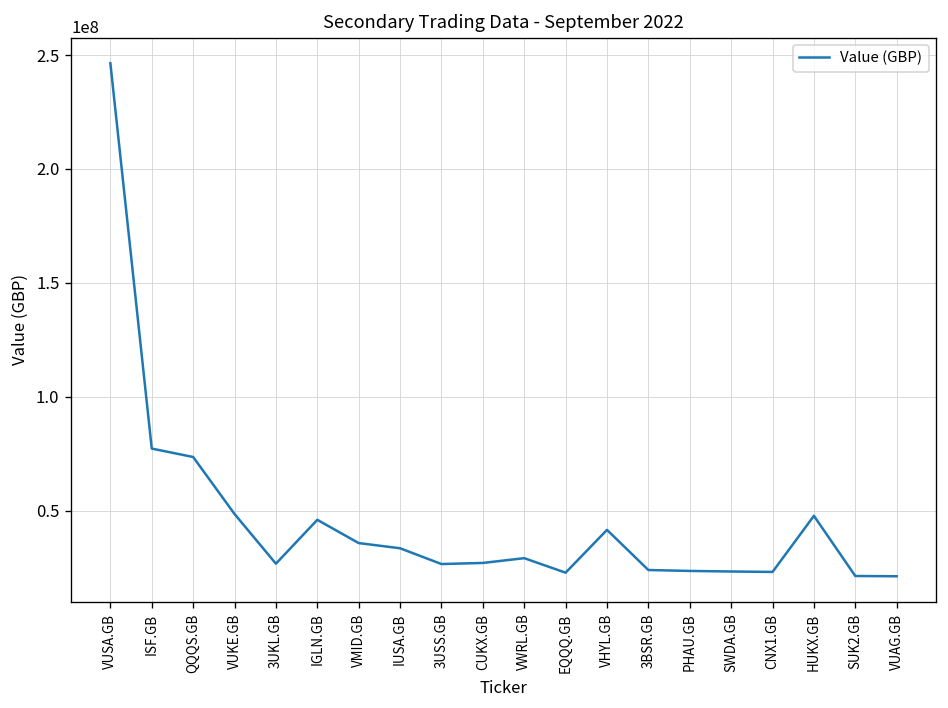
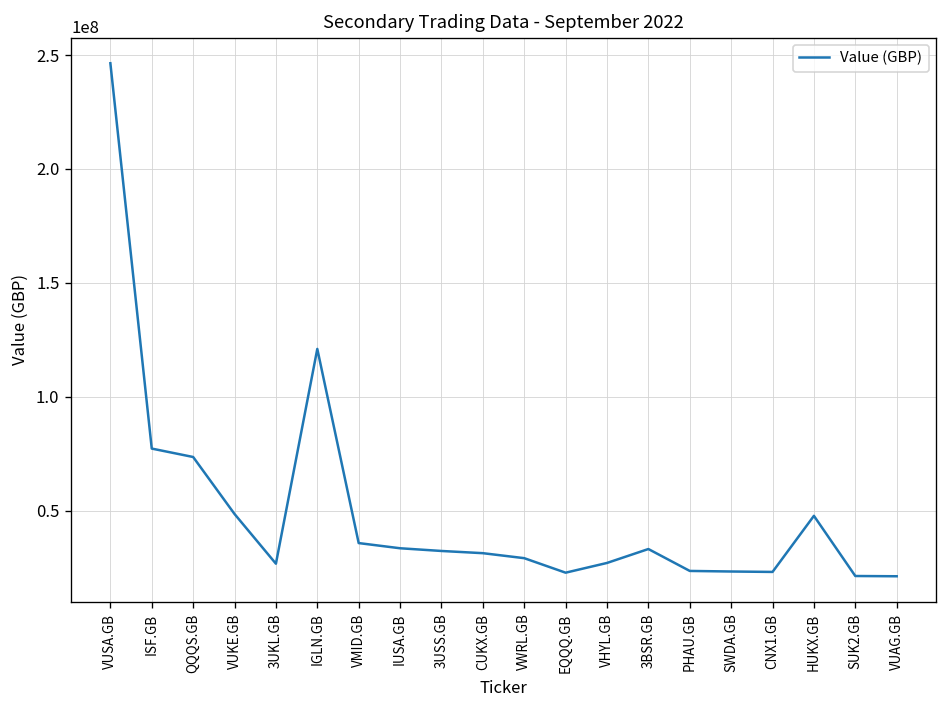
IGLN.GB: 46000000 -> 121000000
3USS.GB: 27000000 -> 32000000
CUKX.GB: 27000000 -> 31000000
VHYL.GB: 42000000 -> 27000000
3BSR.GB: 24000000 -> 33000000
